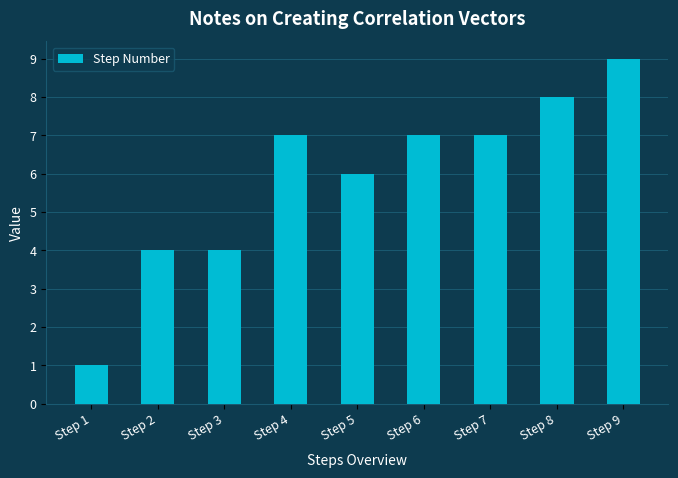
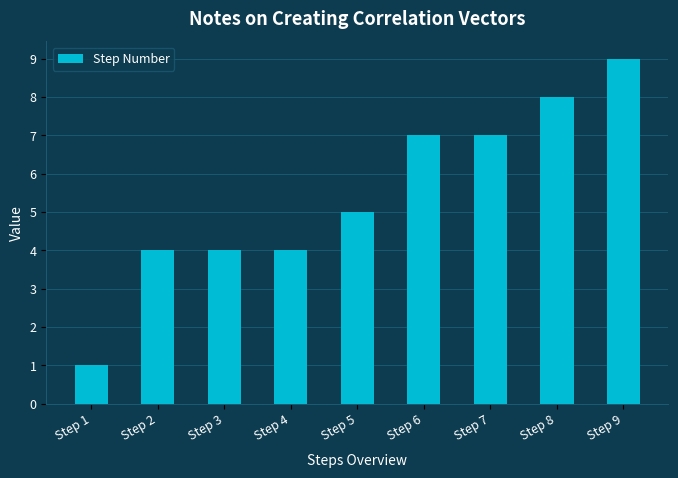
Step 4: 7 -> 4
Step 5: 6 -> 5
